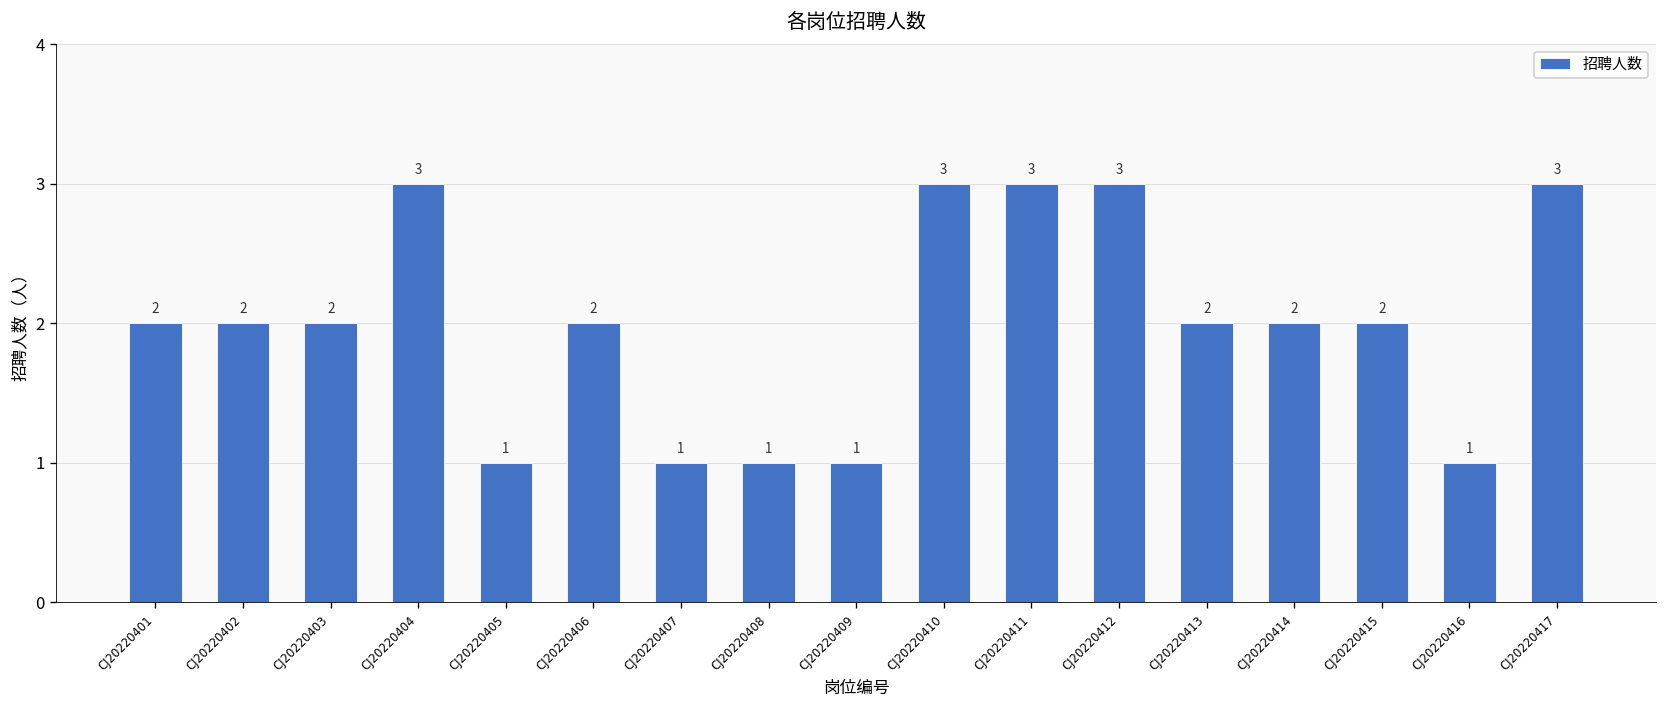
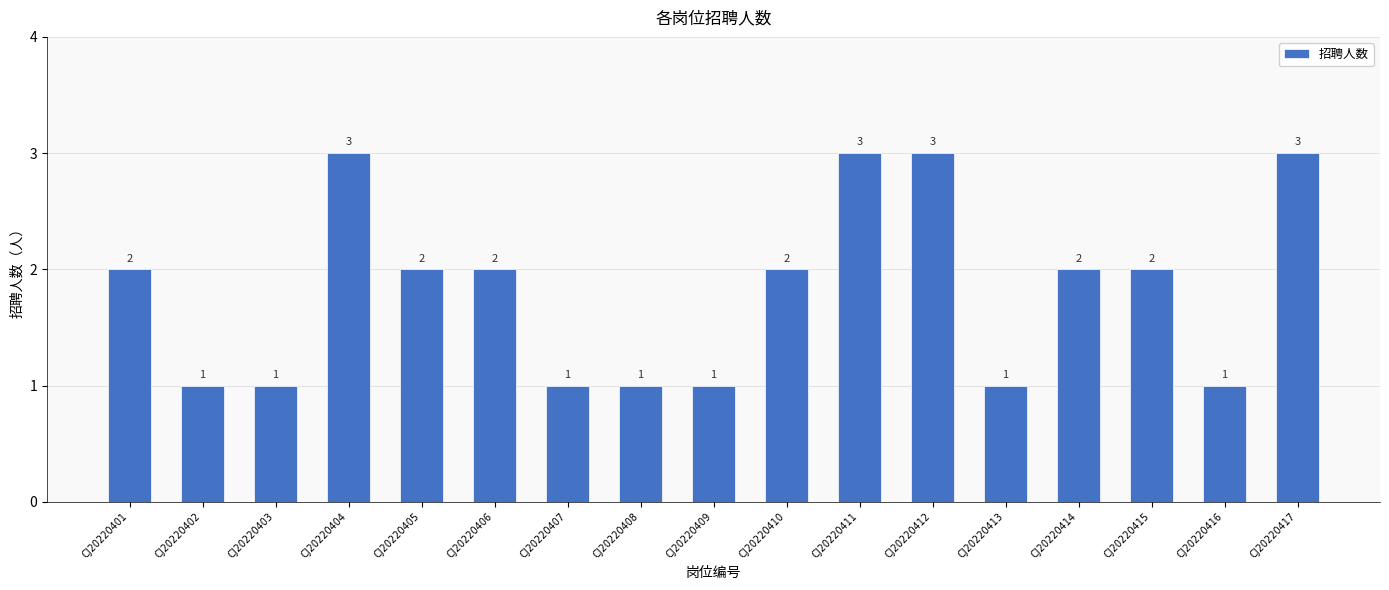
CJ20220402: 2 -> 1
CJ20220403: 2 -> 1
CJ20220405: 1 -> 2
CJ20220410: 3 -> 2
CJ20220413: 2 -> 1
